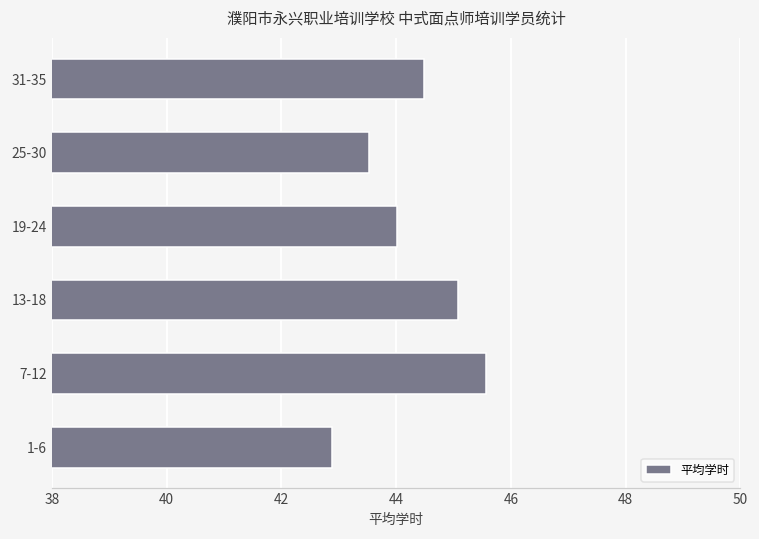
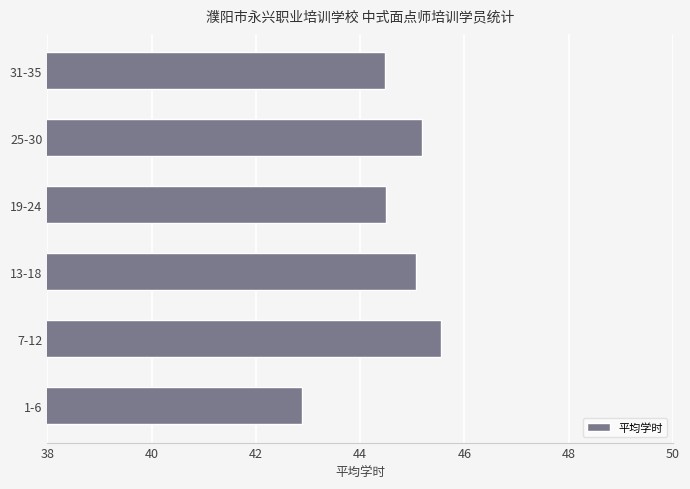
25-30: 43.5 -> 45.2
19-24: 44.0 -> 44.5
